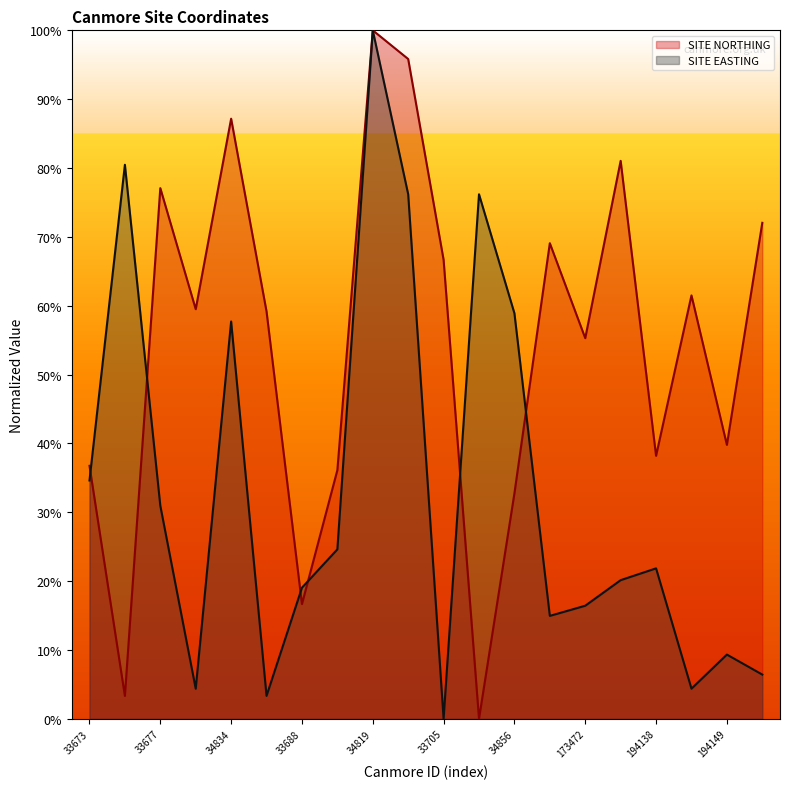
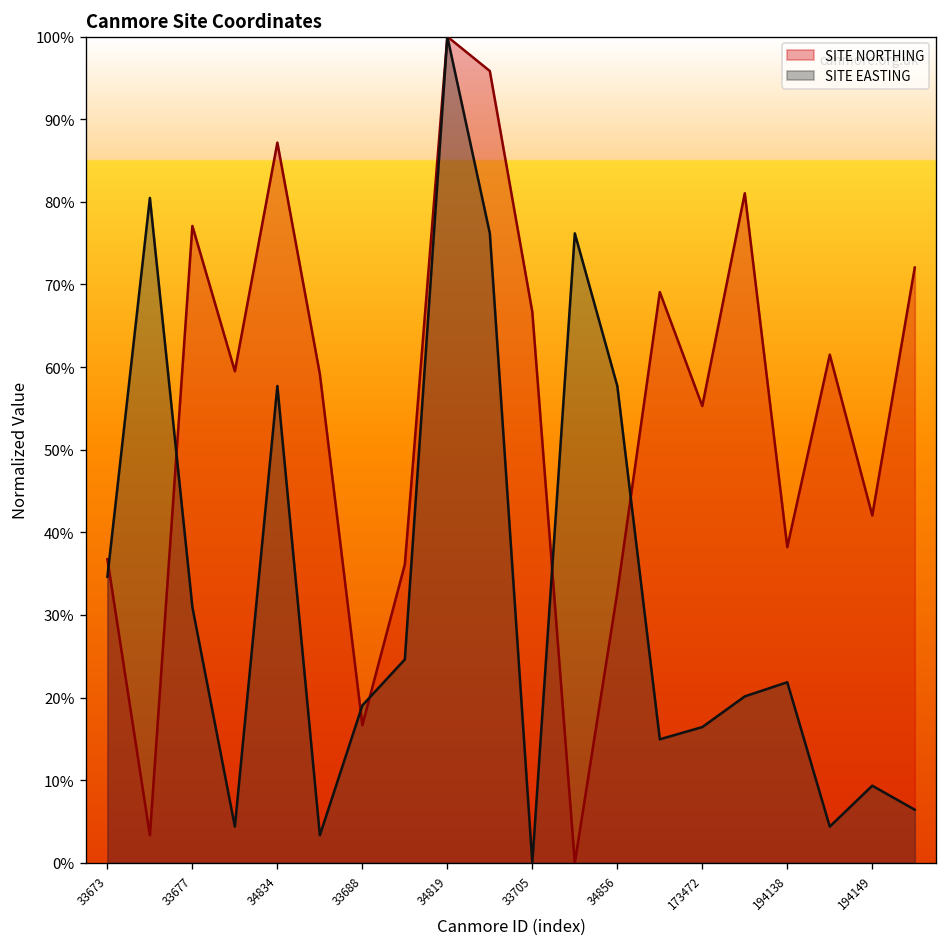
SITE EASTING, 34856: 59% -> 58%
SITE NORTHING, 194149: 40% -> 42%
